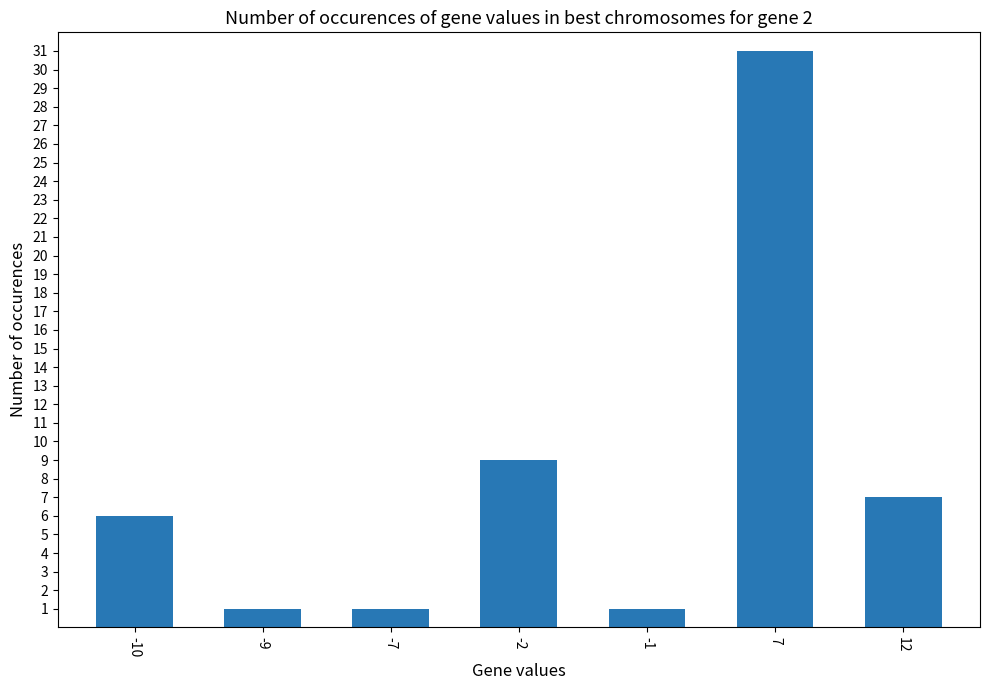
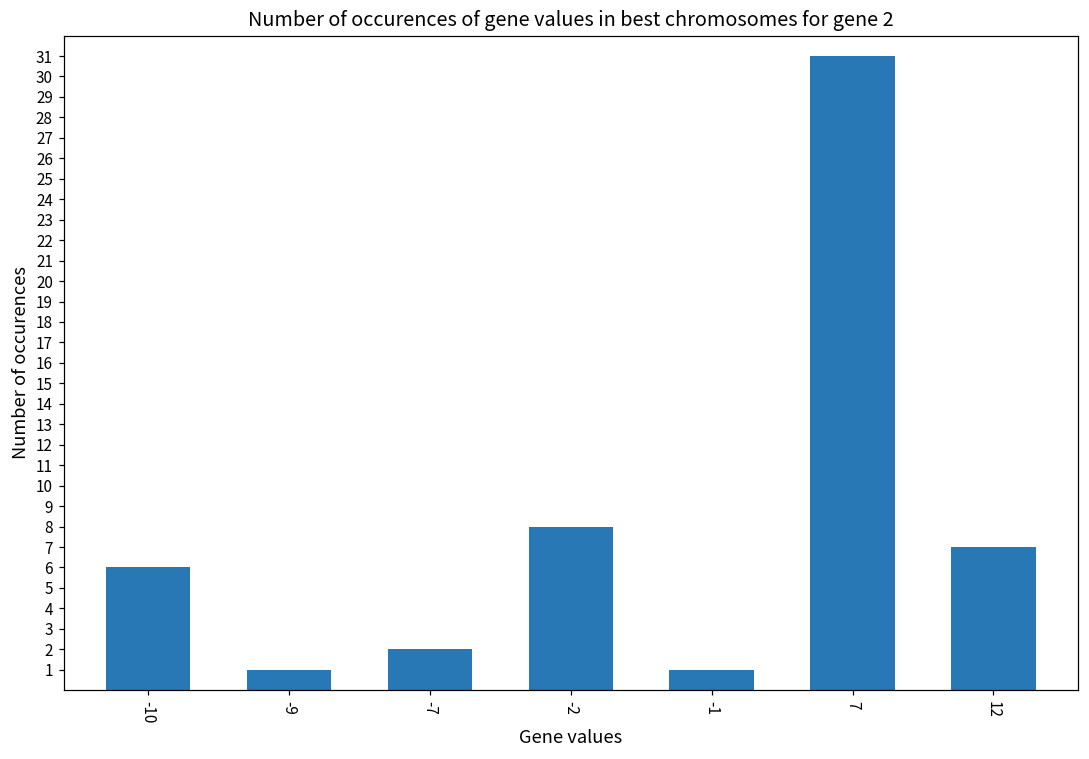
-7: 1 -> 2
-2: 9 -> 8
